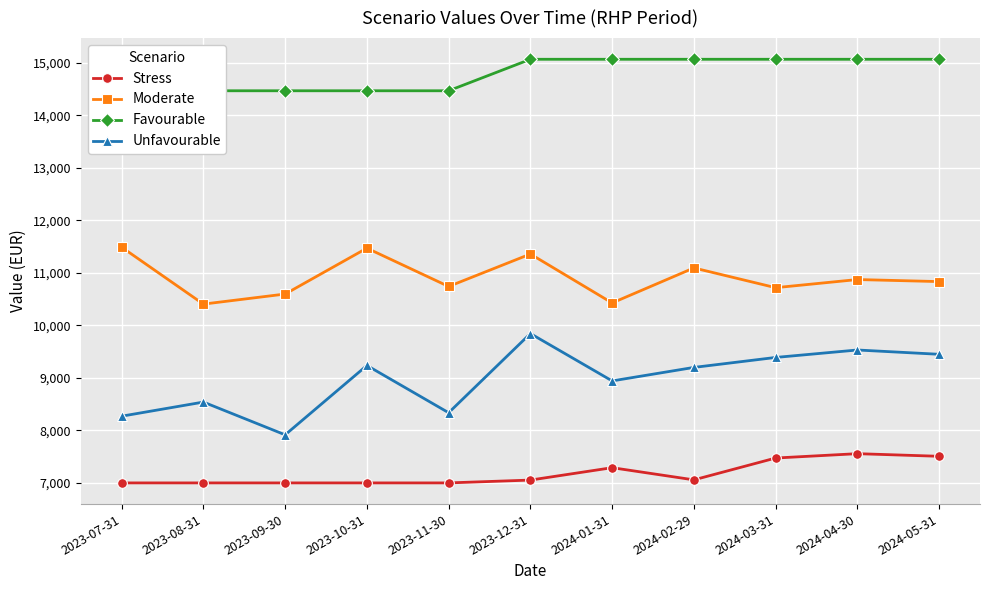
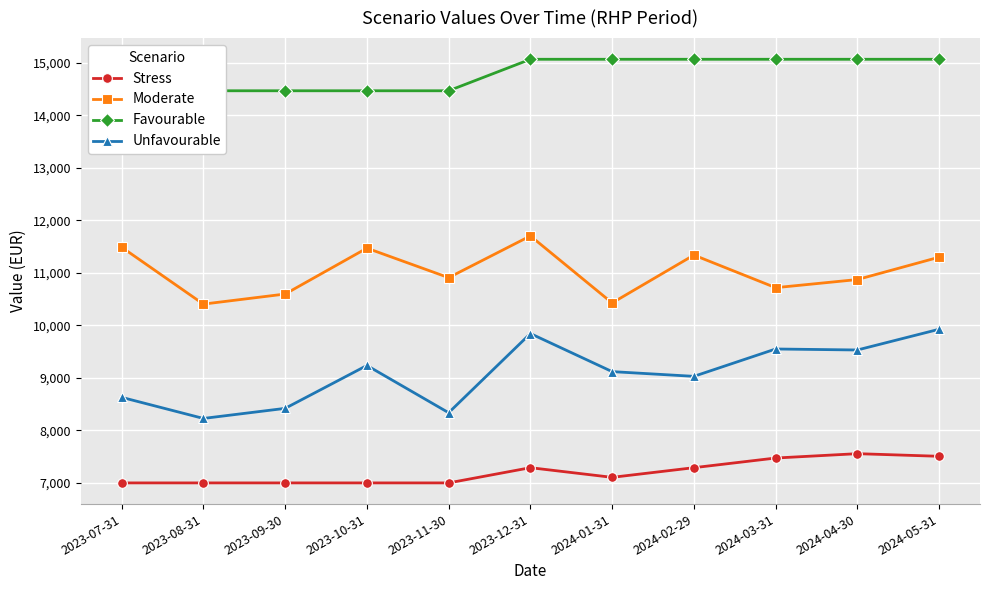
Unfavourable, 2023-07-31: 8,300 -> 8,600
Unfavourable, 2023-08-31: 8,500 -> 8,200
Unfavourable, 2023-09-30: 7,900 -> 8,400
Moderate, 2023-11-30: 10,700 -> 10,900
Stress, 2023-12-31: 7,100 -> 7,300
Moderate, 2023-12-31: 11,400 -> 11,700
Stress, 2024-01-31: 7,300 -> 7,100
Unfavourable, 2024-01-31: 8,900 -> 9,100
Stress, 2024-02-29: 7,100 -> 7,300
Moderate, 2024-02-29: 11,100 -> 11,300
Unfavourable, 2024-02-29: 9,200 -> 9,000
Unfavourable, 2024-03-31: 9,400 -> 9,600
Moderate, 2024-05-31: 10,800 -> 11,300
Unfavourable, 2024-05-31: 9,500 -> 9,900
